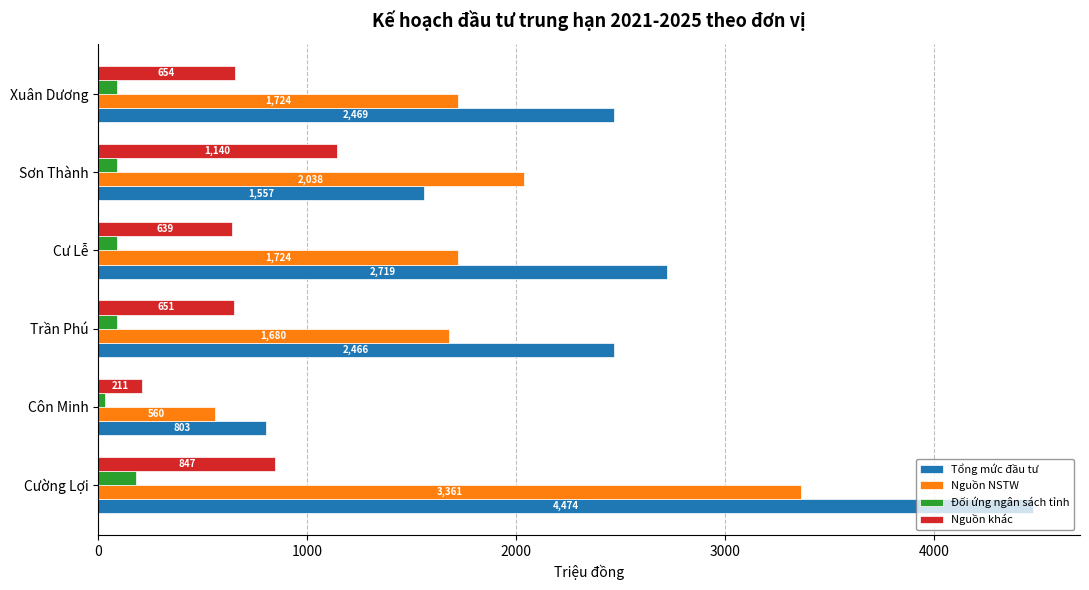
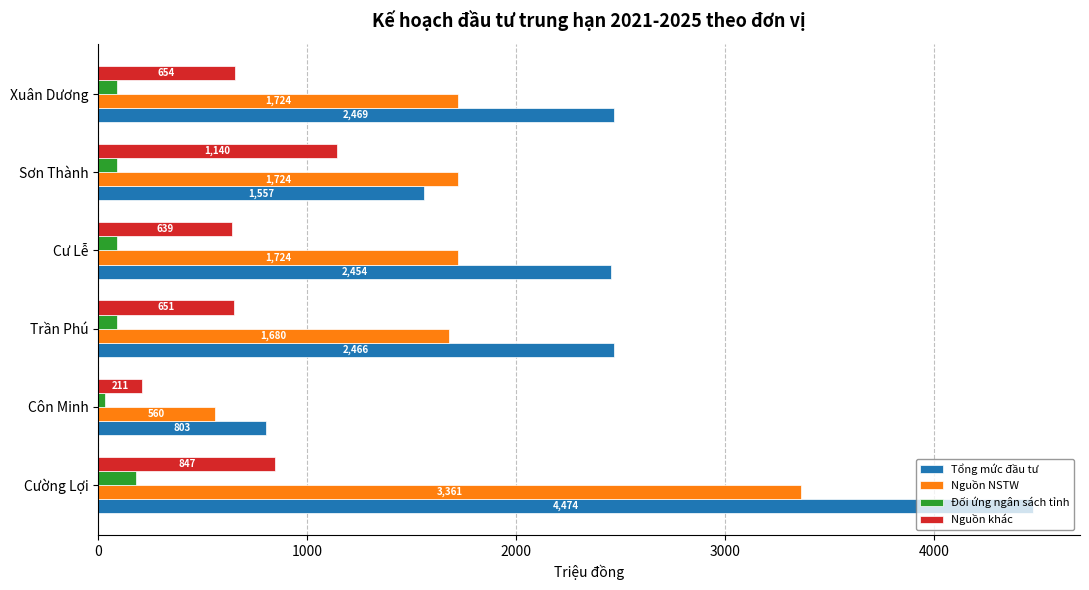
Nguồn NSTW, Sơn Thành: 2,038 -> 1,724
Tổng mức đầu tư, Cư Lễ: 2,719 -> 2,454
